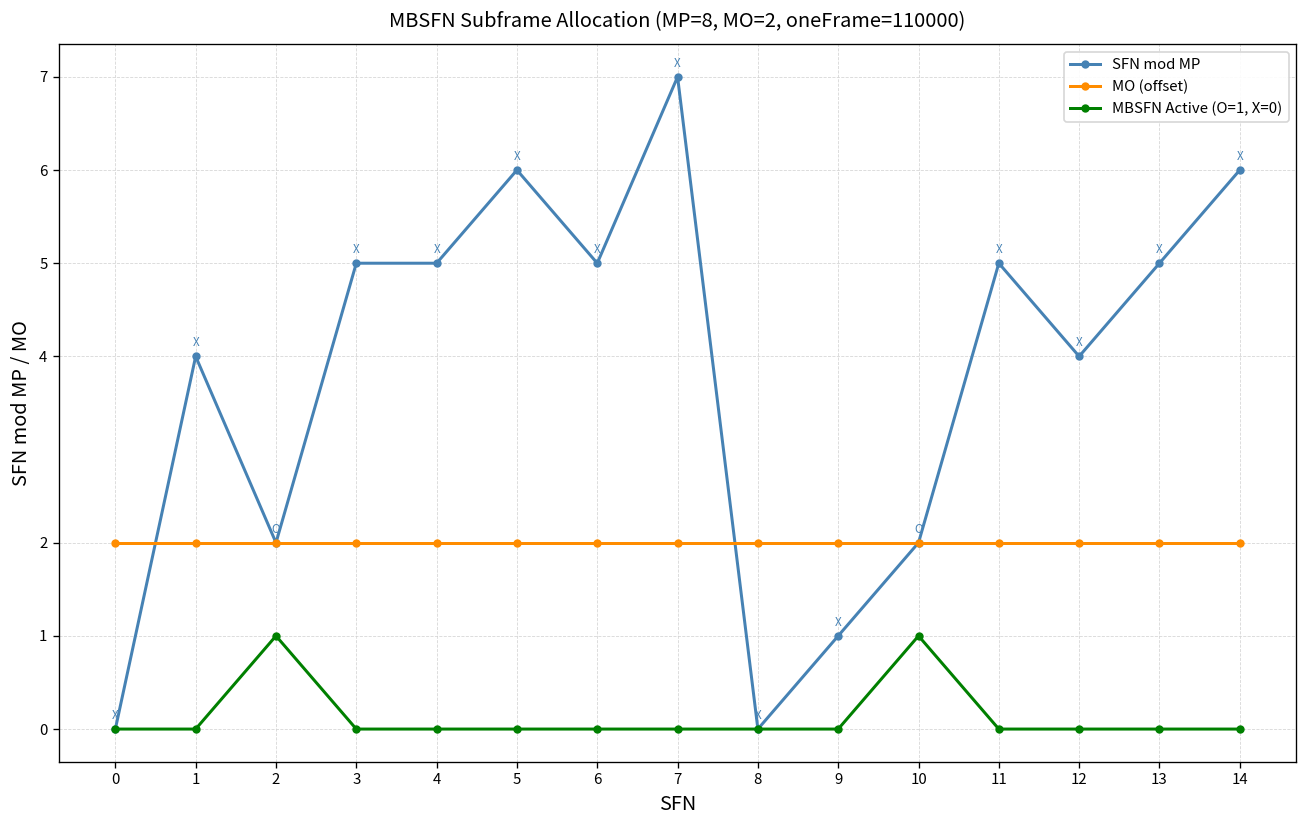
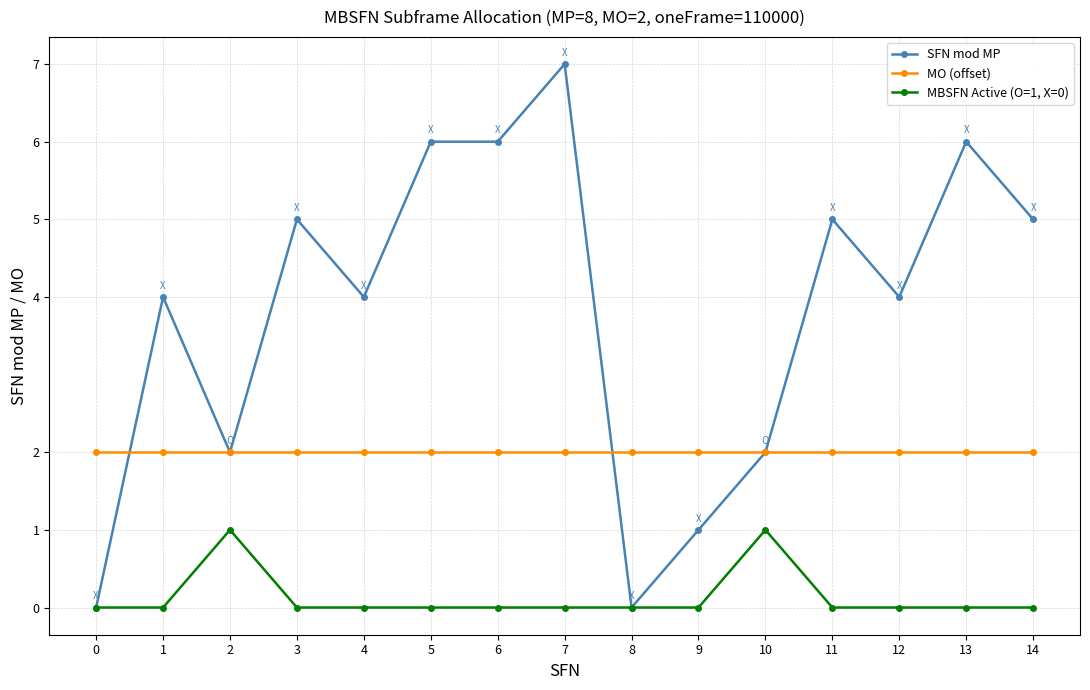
SFN mod MP, 4: 5 -> 4
SFN mod MP, 6: 5 -> 6
SFN mod MP, 13: 5 -> 6
SFN mod MP, 14: 6 -> 5
